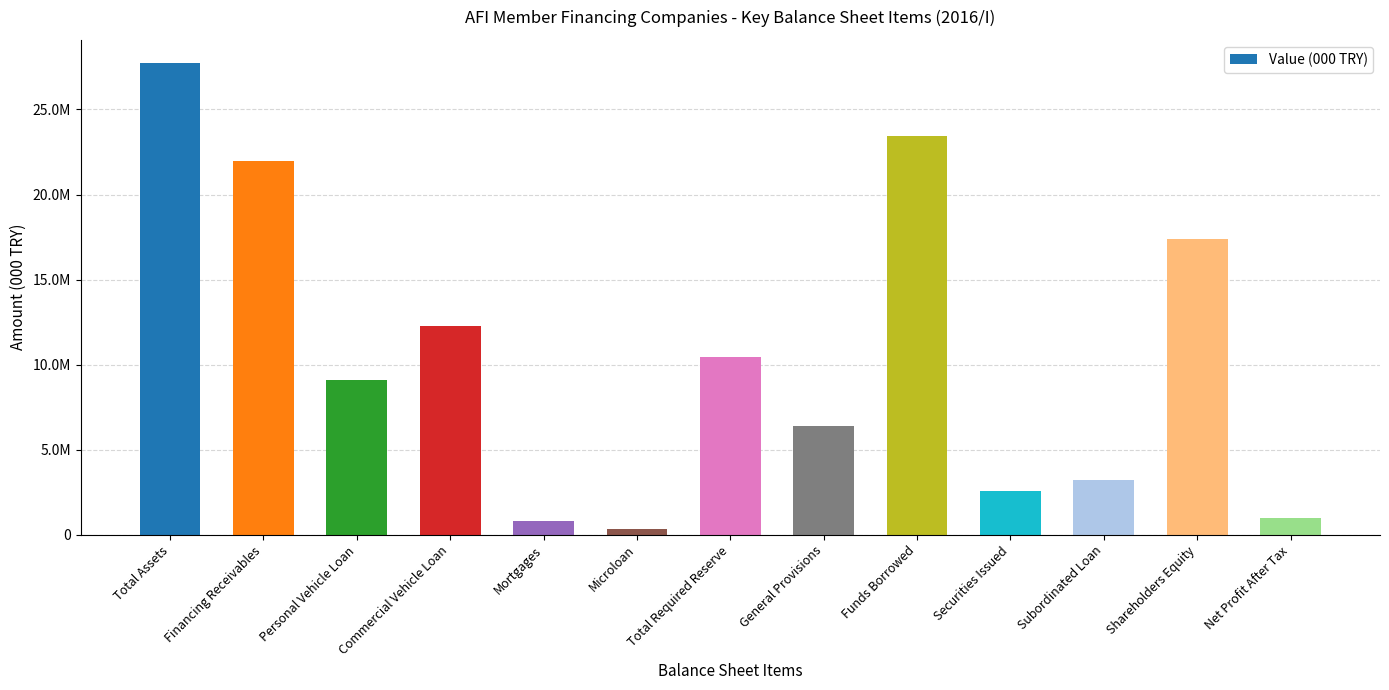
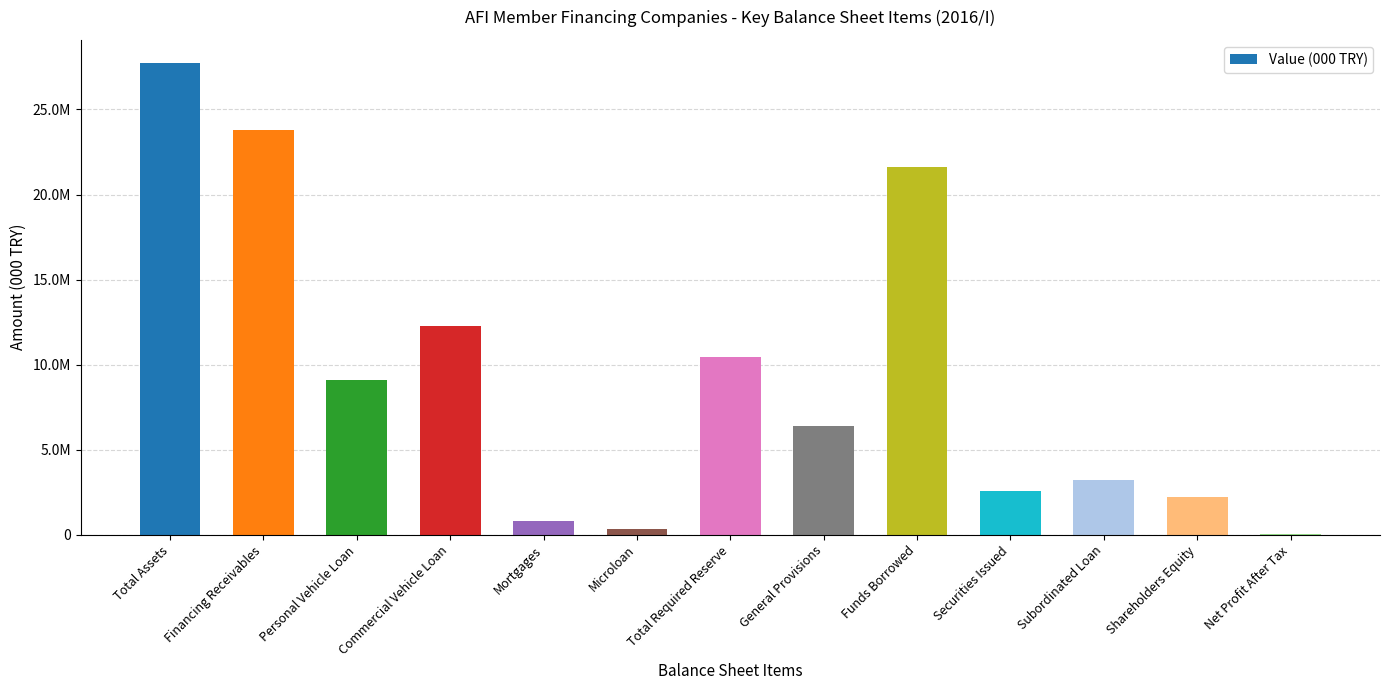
Financing Receivables: 22000000 -> 23800000
Funds Borrowed: 23400000 -> 21600000
Shareholders Equity: 17400000 -> 2200000
Net Profit After Tax: 1000000 -> 100000
